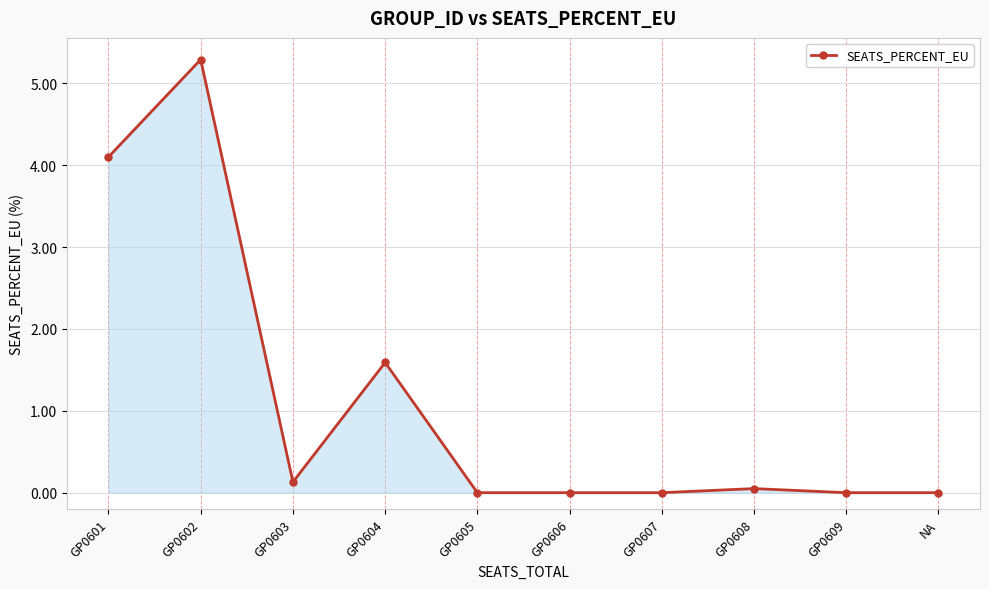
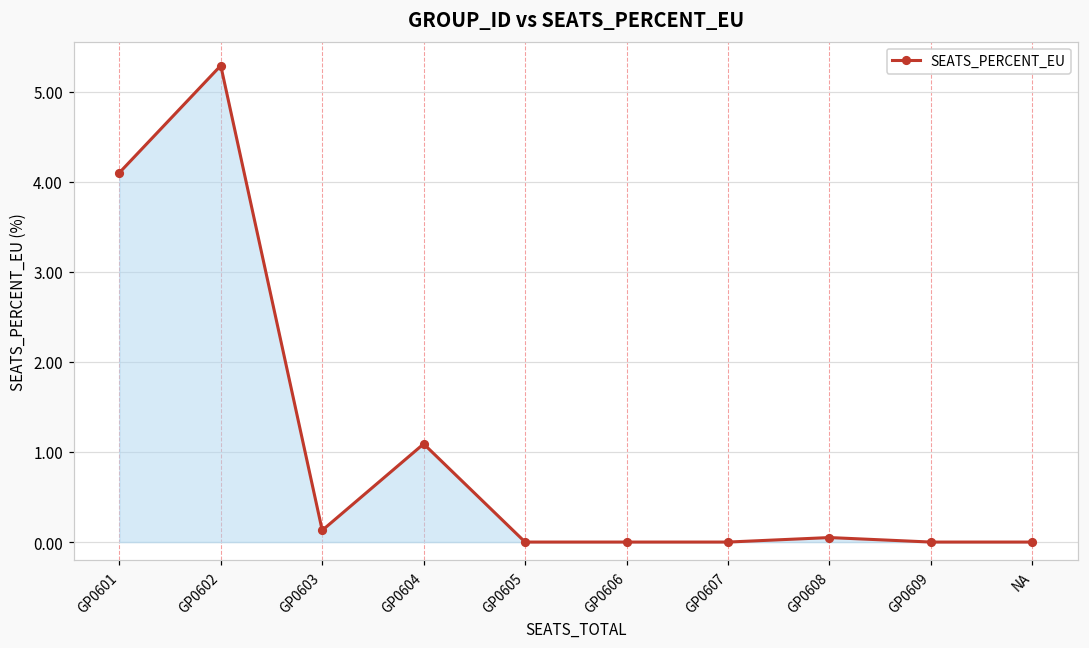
GP0604: 1.6 -> 1.1
